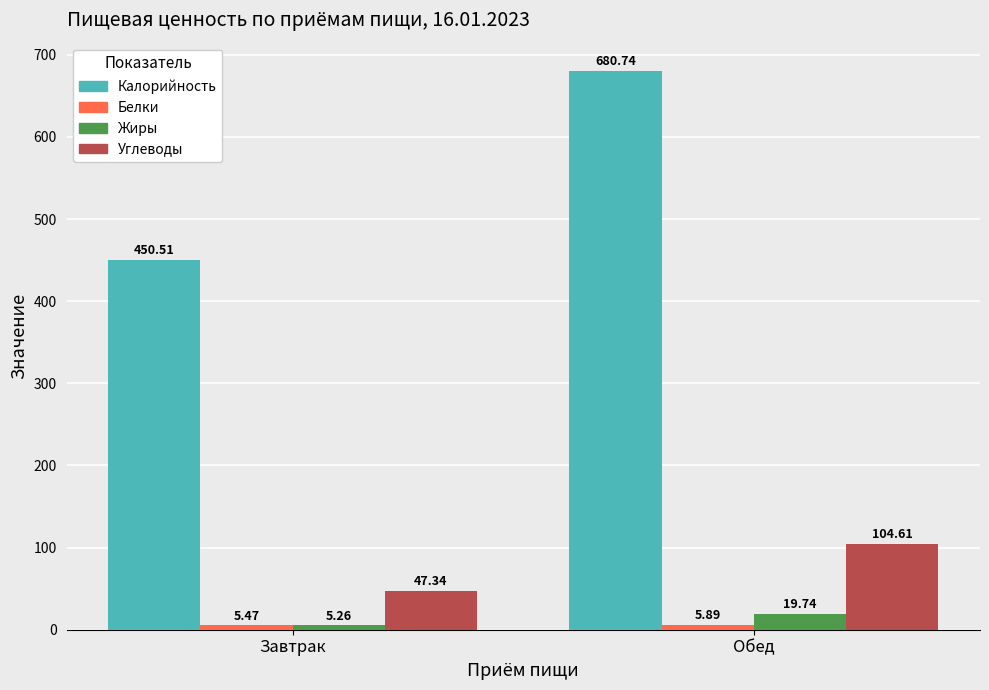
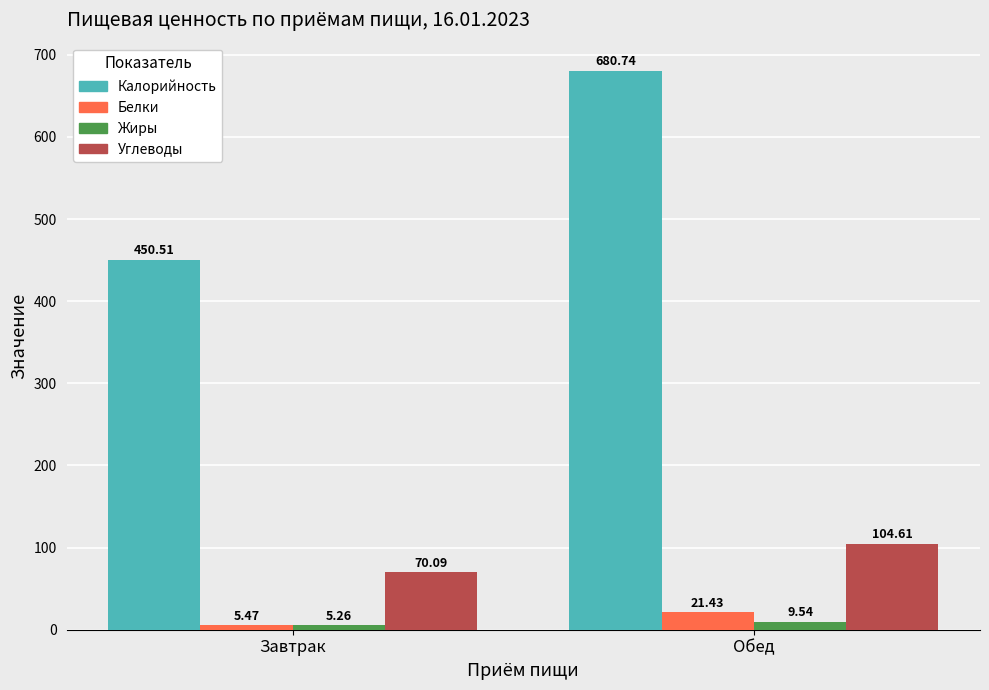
Углеводы, Завтрак: 47.34 -> 70.09
Белки, Обед: 5.89 -> 21.43
Жиры, Обед: 19.74 -> 9.54
